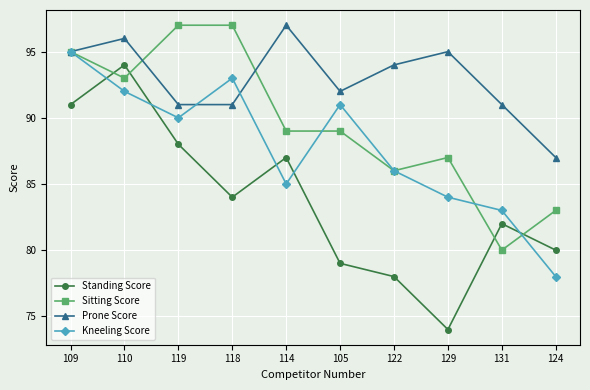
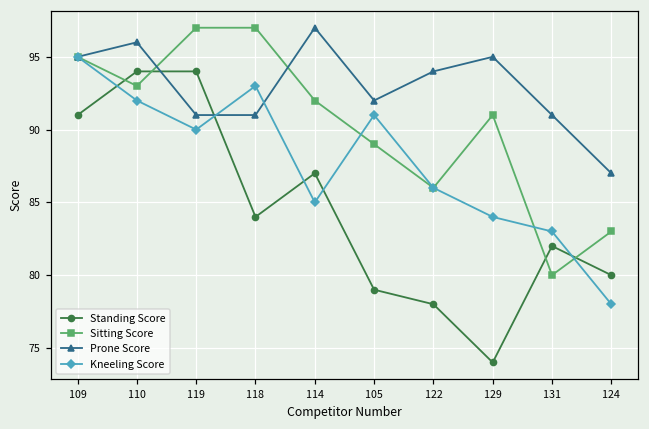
Standing Score, 119: 88 -> 94
Sitting Score, 114: 89 -> 92
Sitting Score, 129: 87 -> 91
